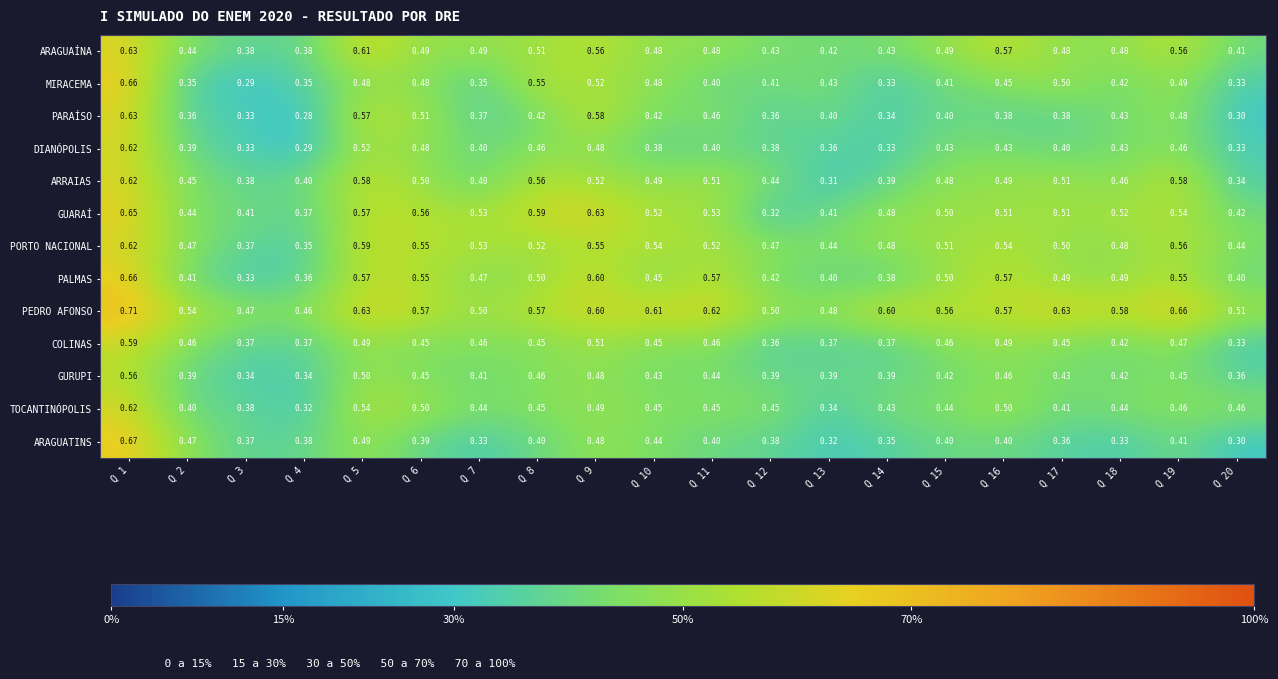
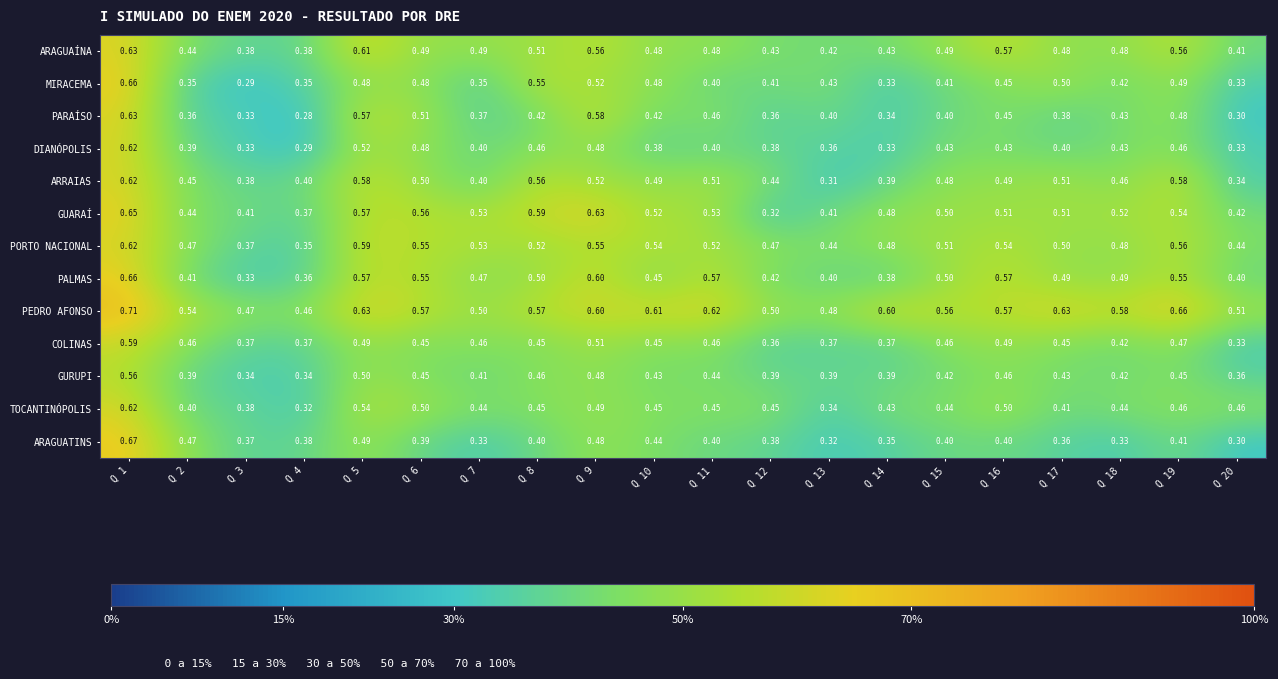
PARAÍSO, Q 16: 0.38 -> 0.45
